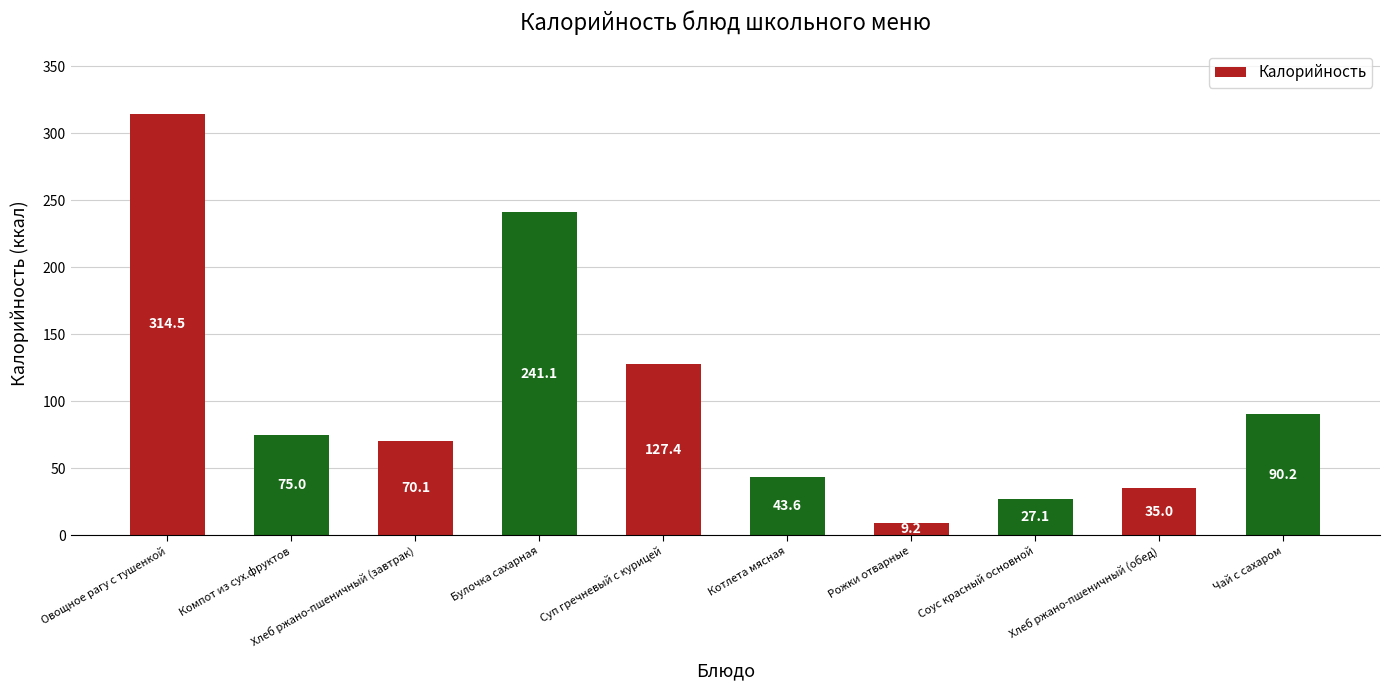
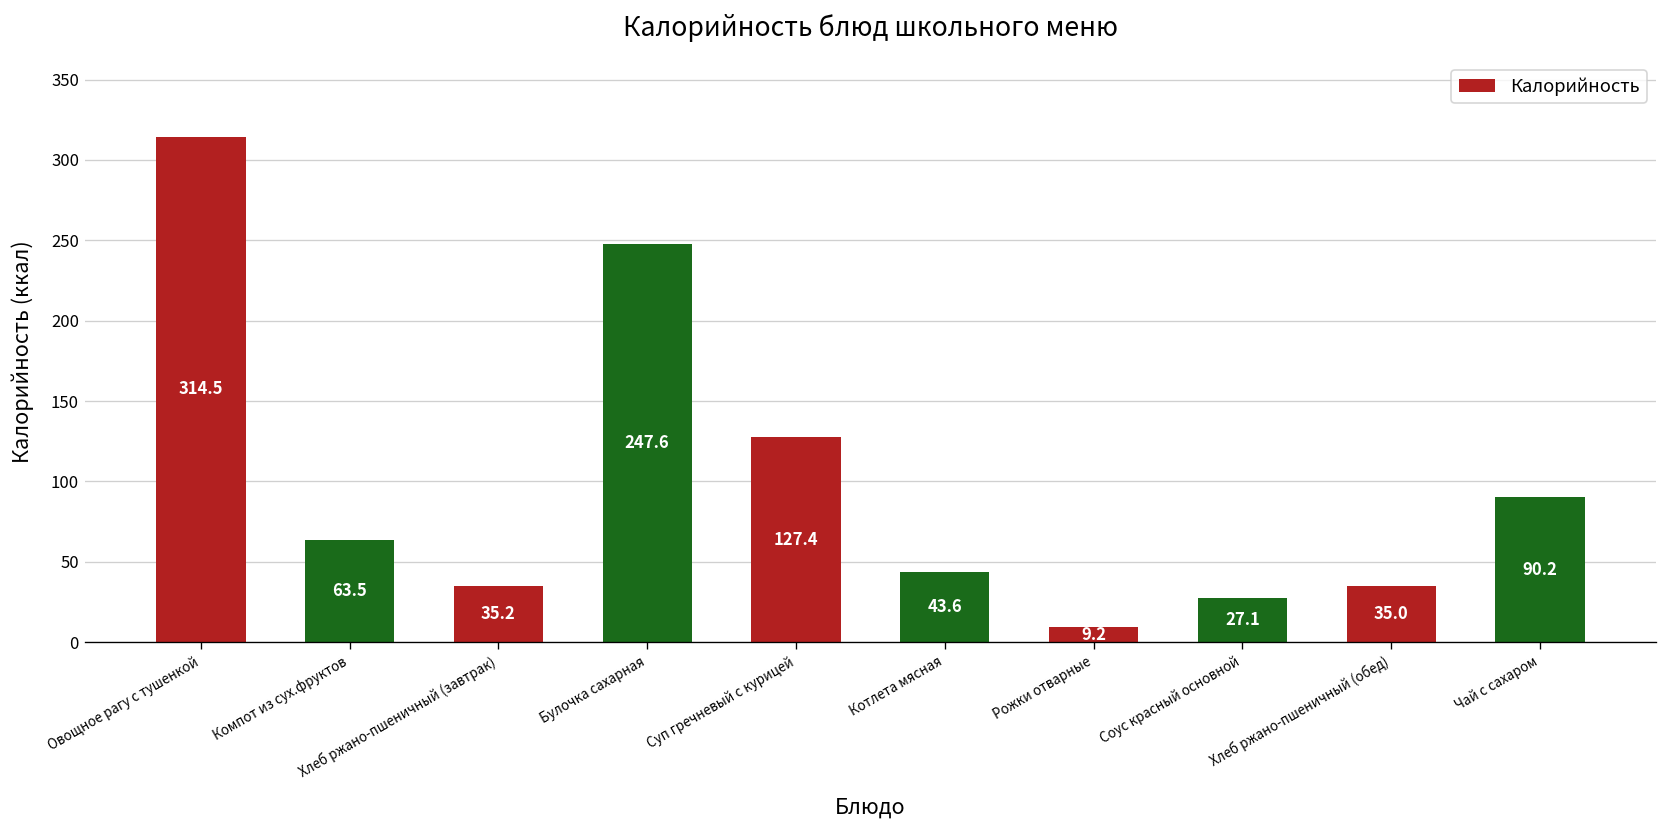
Компот из сух.фруктов: 75.0 -> 63.5
Хлеб ржано-пшеничный (завтрак): 70.1 -> 35.2
Булочка сахарная: 241.1 -> 247.6
